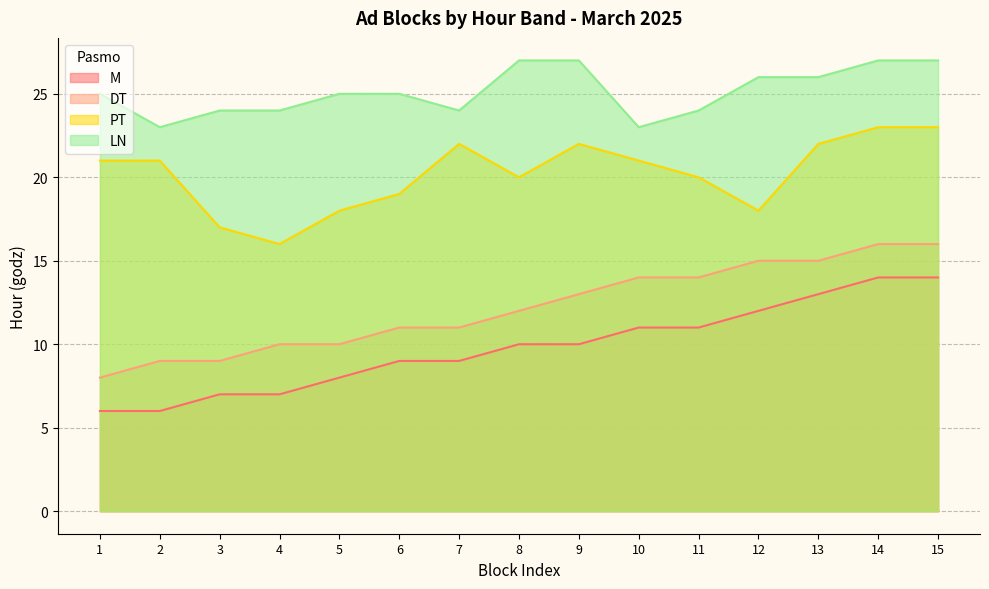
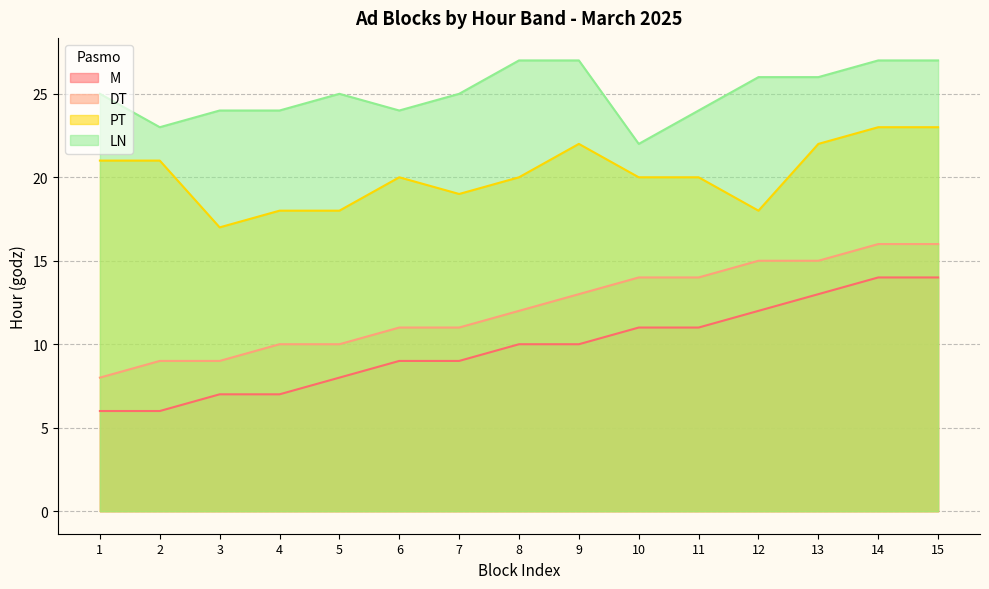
PT, 4: 16 -> 18
PT, 6: 19 -> 20
LN, 6: 25 -> 24
PT, 7: 22 -> 19
LN, 7: 24 -> 25
PT, 10: 21 -> 20
LN, 10: 23 -> 22
